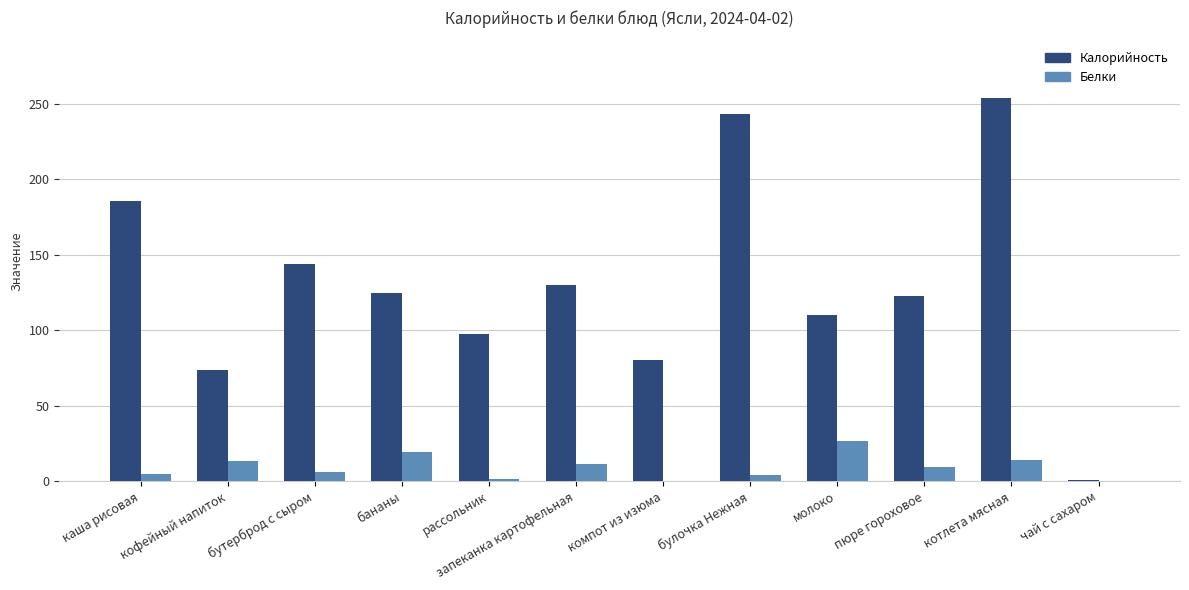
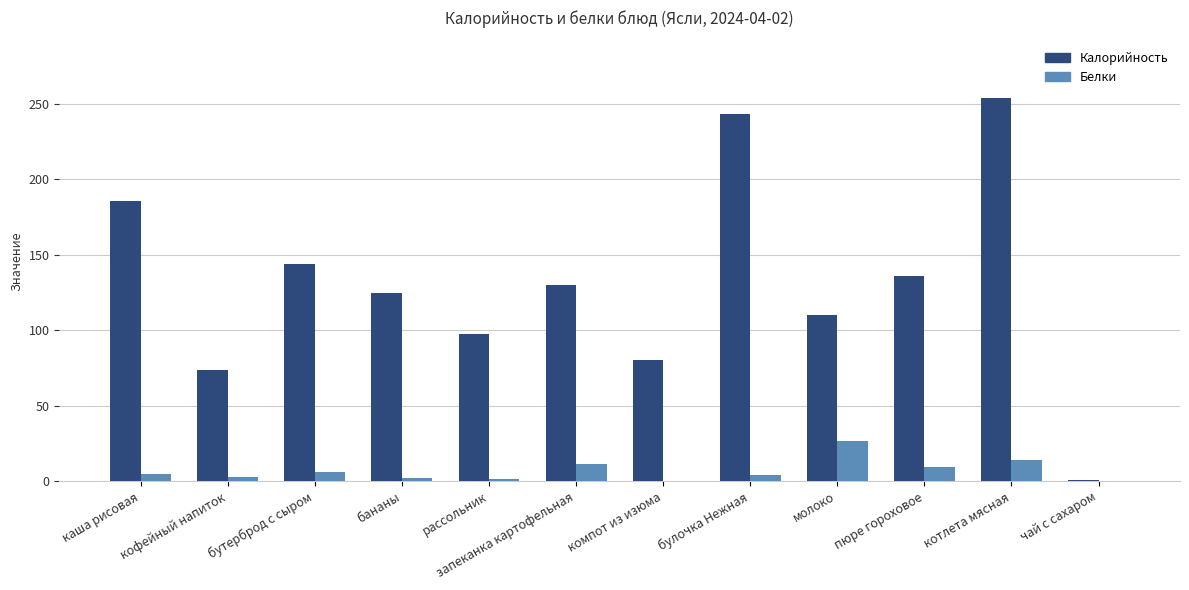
Белки, кофейный напиток: 14 -> 3
Белки, бананы: 19 -> 2
Калорийность, пюре гороховое: 123 -> 136
